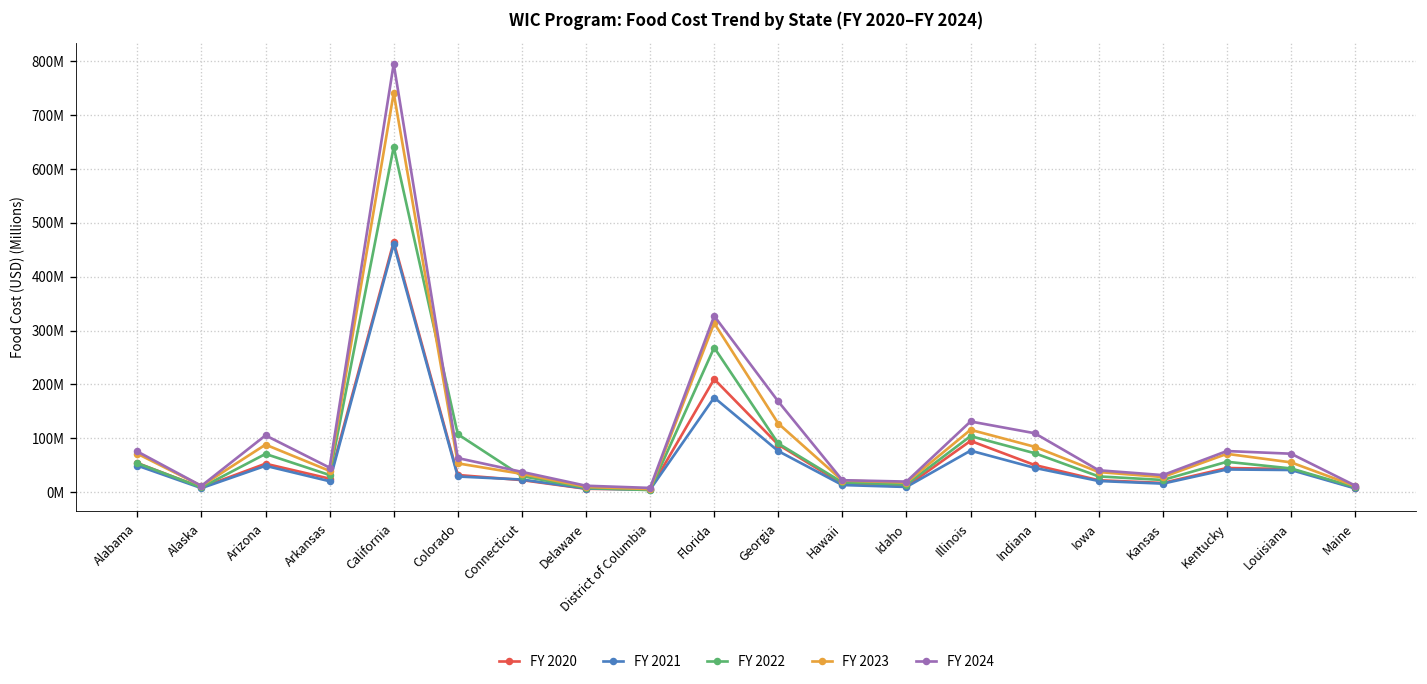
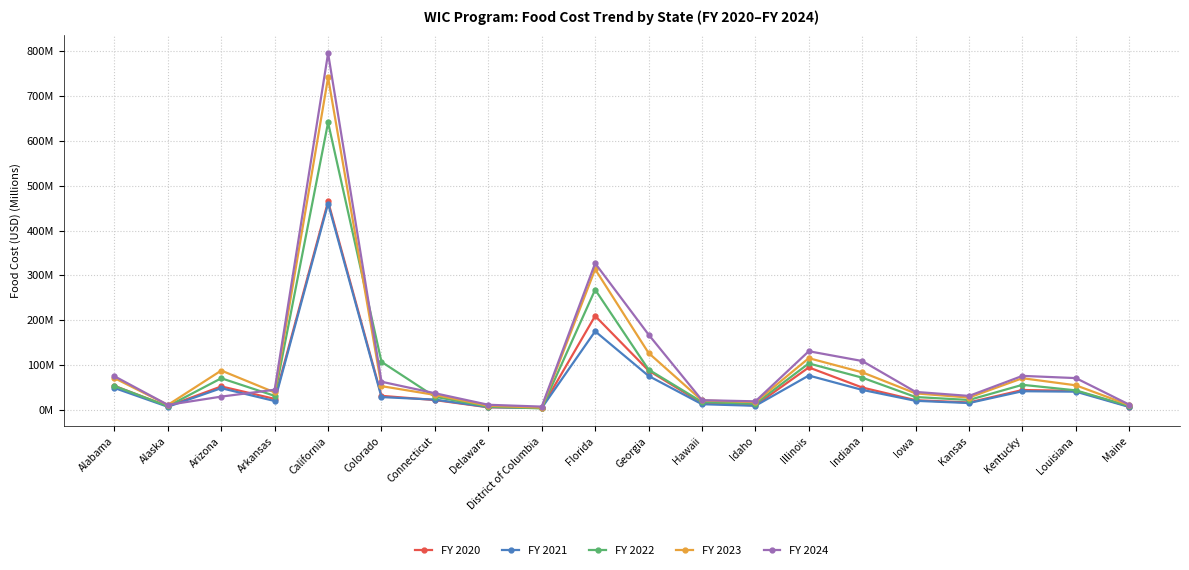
FY 2024, Arizona: 110000000 -> 30000000
